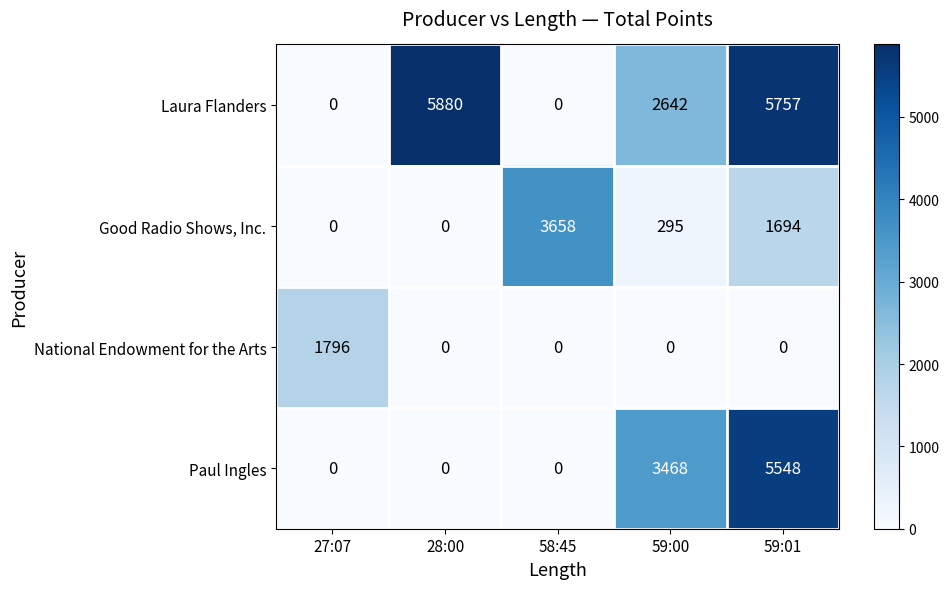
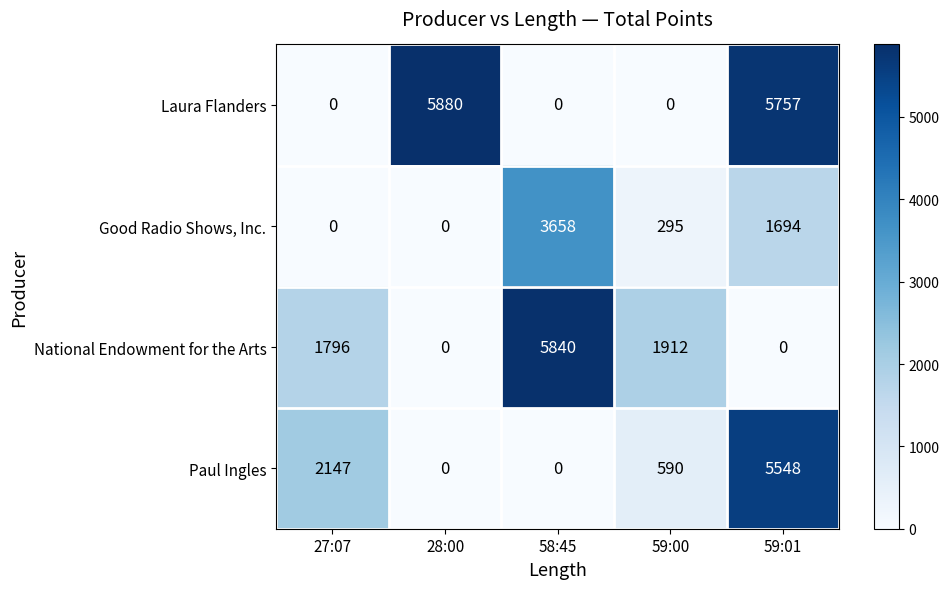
Laura Flanders, 59:00: 2642 -> 0
National Endowment for the Arts, 58:45: 0 -> 5840
National Endowment for the Arts, 59:00: 0 -> 1912
Paul Ingles, 27:07: 0 -> 2147
Paul Ingles, 59:00: 3468 -> 590
